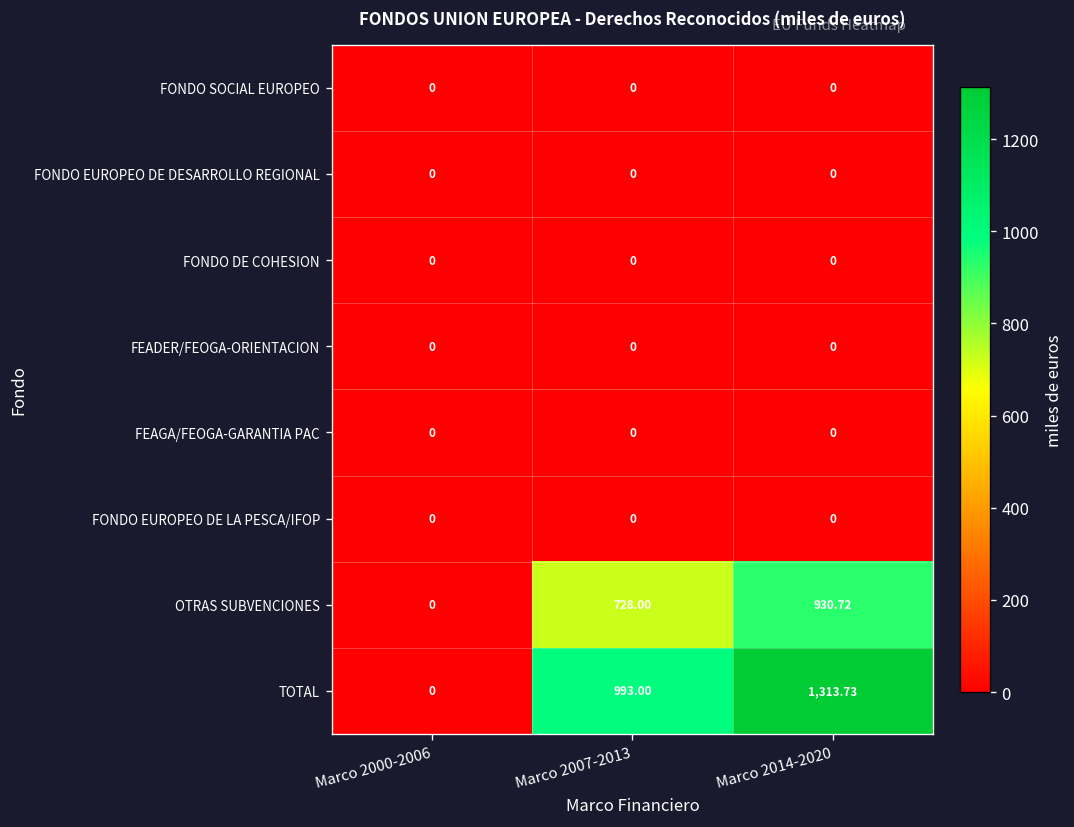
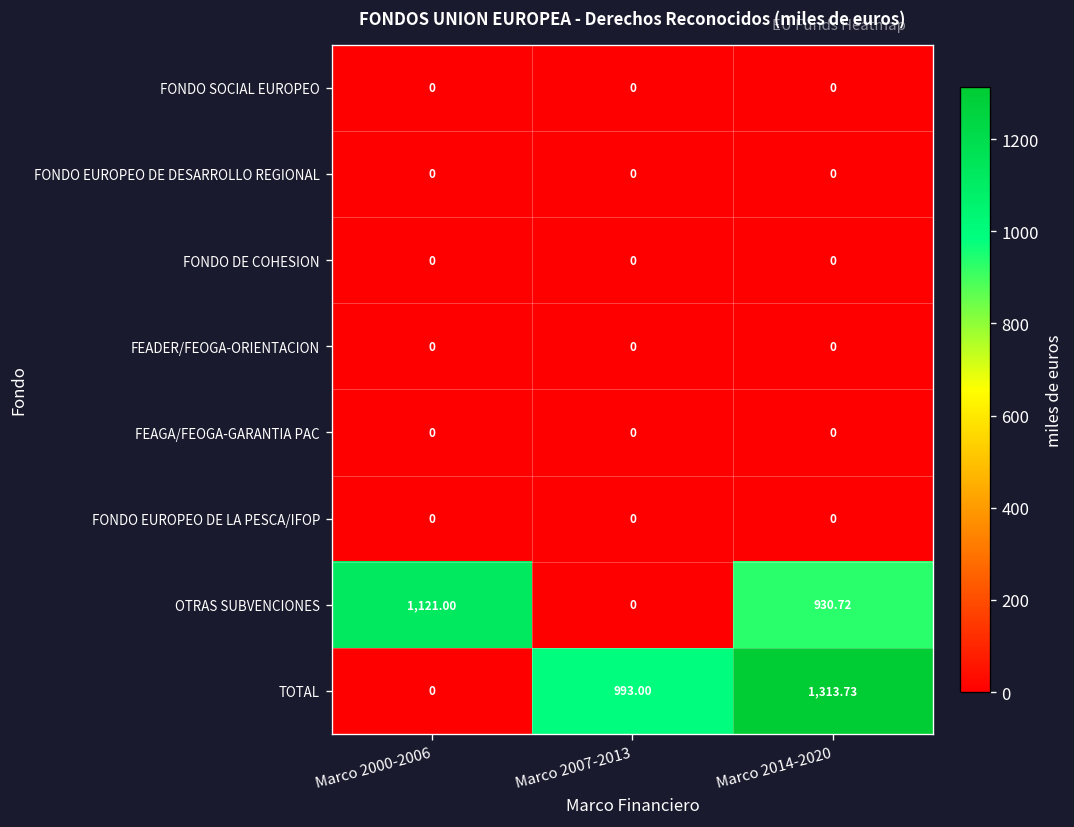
OTRAS SUBVENCIONES, Marco 2000-2006: 0 -> 1,121.00
OTRAS SUBVENCIONES, Marco 2007-2013: 728.00 -> 0
